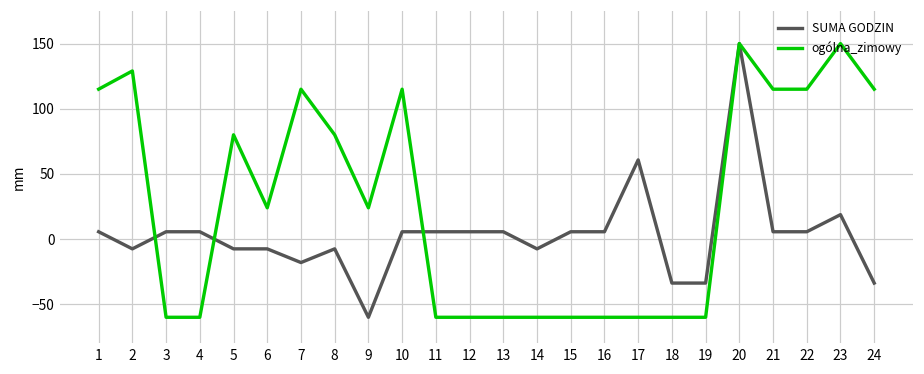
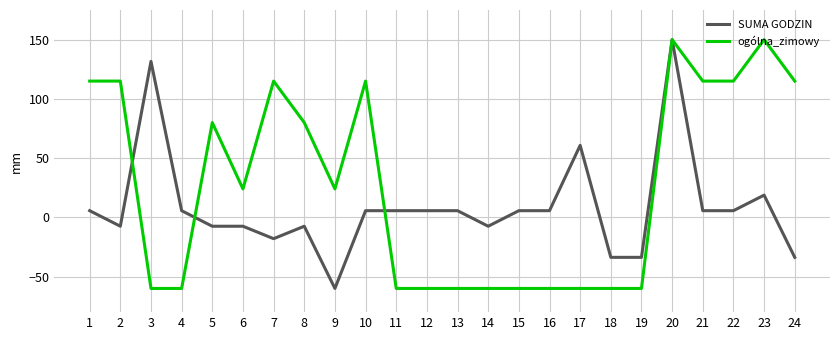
ogólna_zimowy, 2: 129 -> 115
SUMA GODZIN, 3: 6 -> 132
